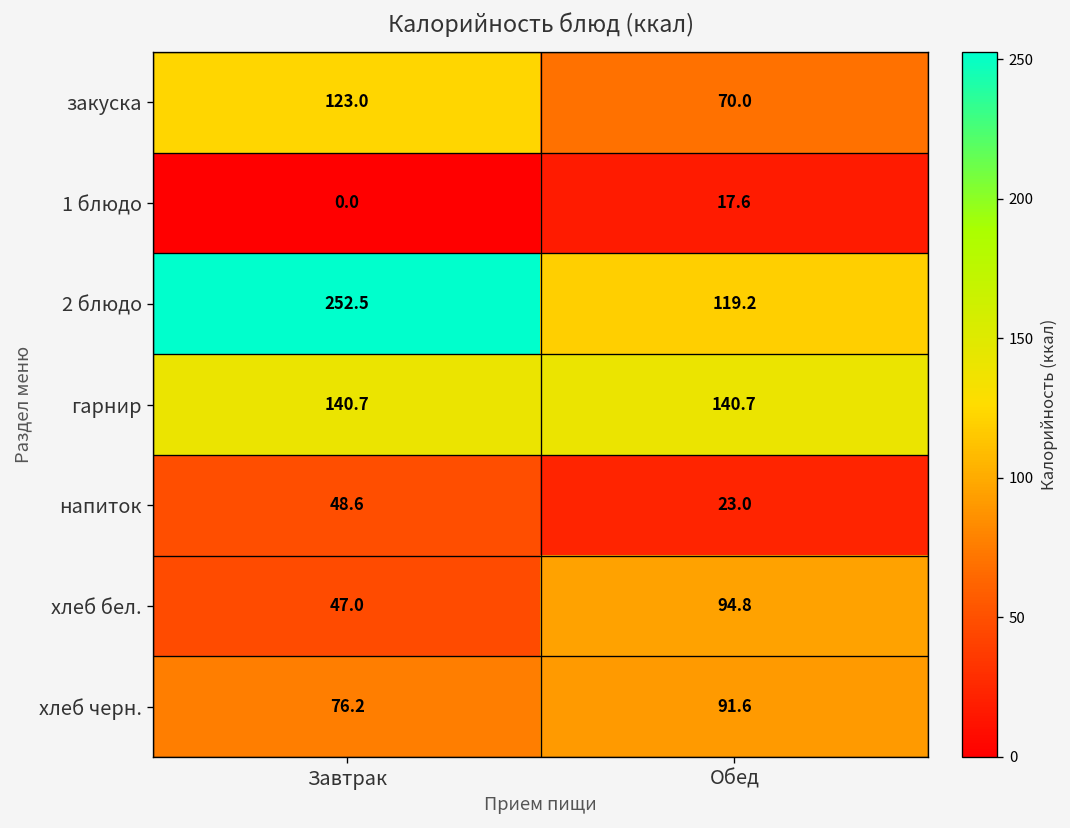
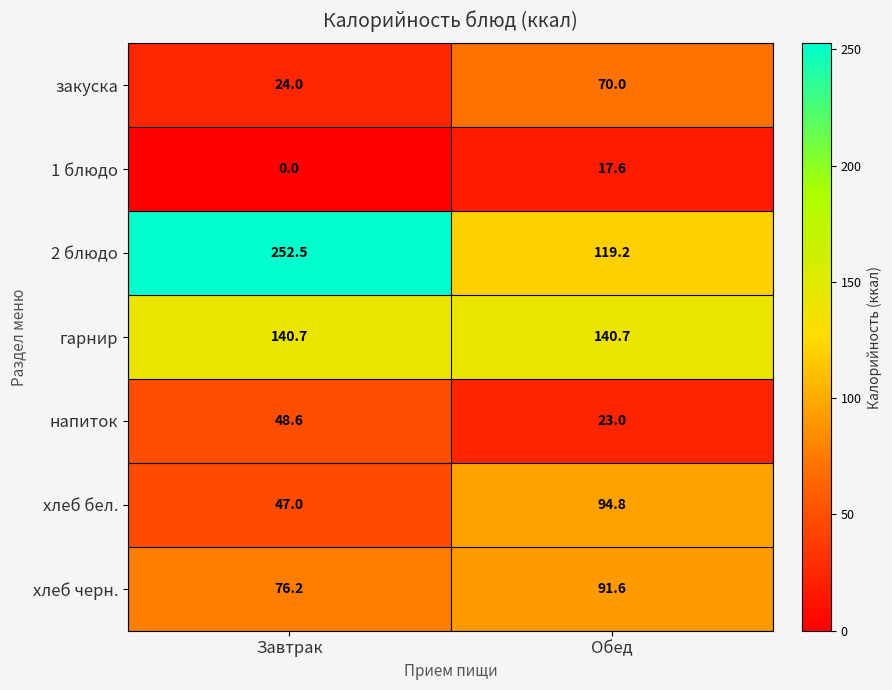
закуска, Завтрак: 123.0 -> 24.0
